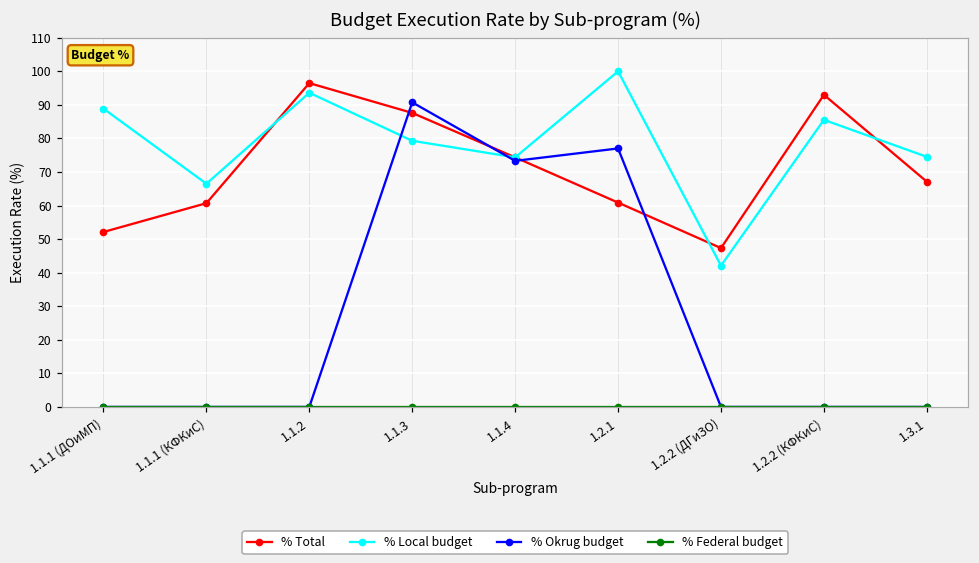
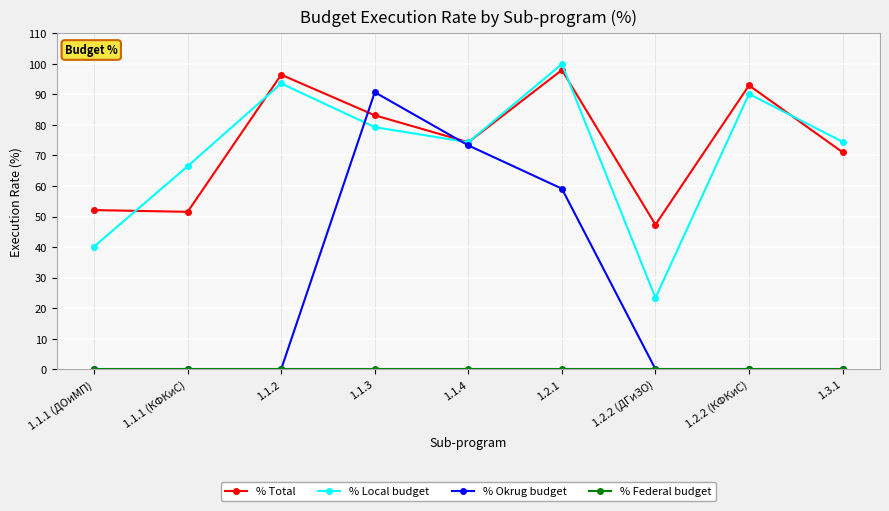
% Local budget, 1.1.1 (ДОиМП): 89 -> 40
% Total, 1.1.1 (КФКиС): 61 -> 52
% Total, 1.1.3: 88 -> 83
% Total, 1.2.1: 61 -> 98
% Okrug budget, 1.2.1: 77 -> 59
% Local budget, 1.2.2 (ДГиЗО): 42 -> 23
% Local budget, 1.2.2 (КФКиС): 86 -> 90
% Total, 1.3.1: 67 -> 71
